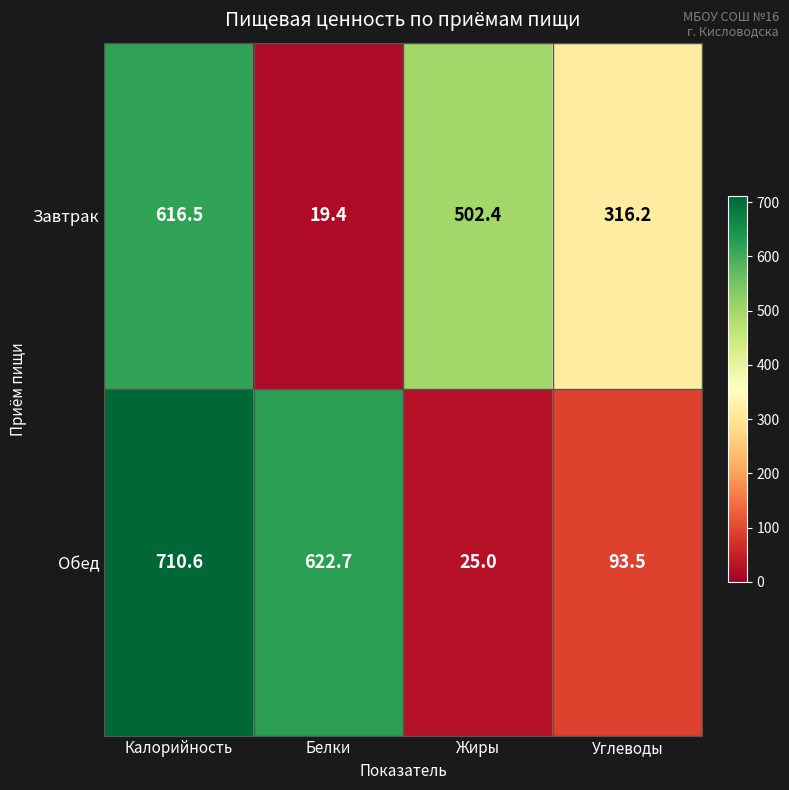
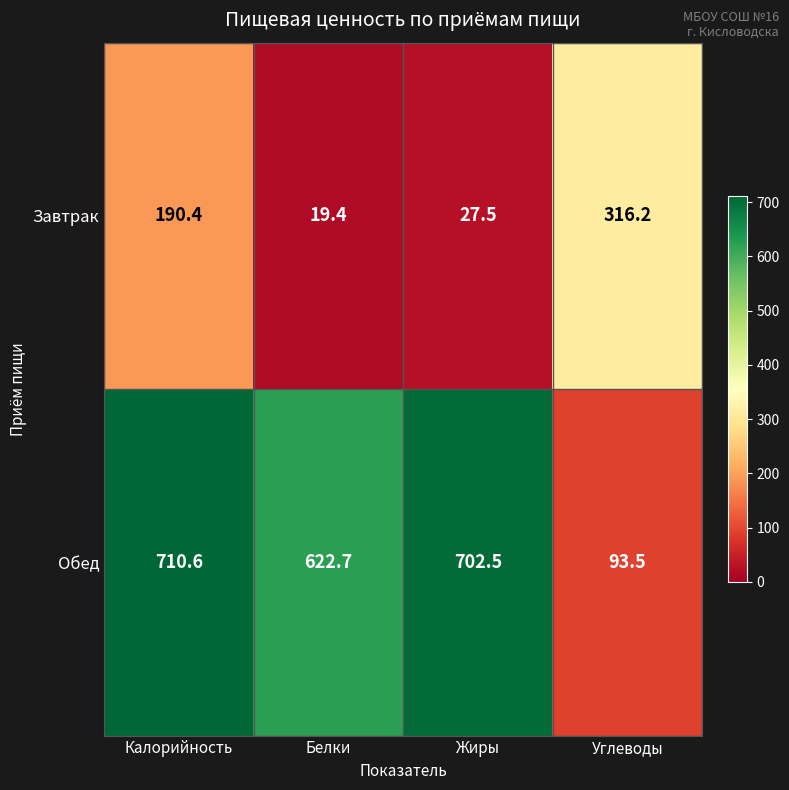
Завтрак, Калорийность: 616.5 -> 190.4
Завтрак, Жиры: 502.4 -> 27.5
Обед, Жиры: 25.0 -> 702.5
